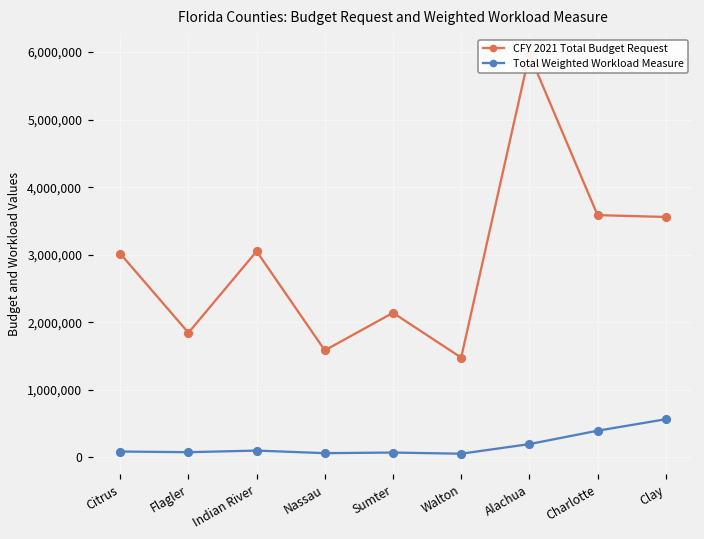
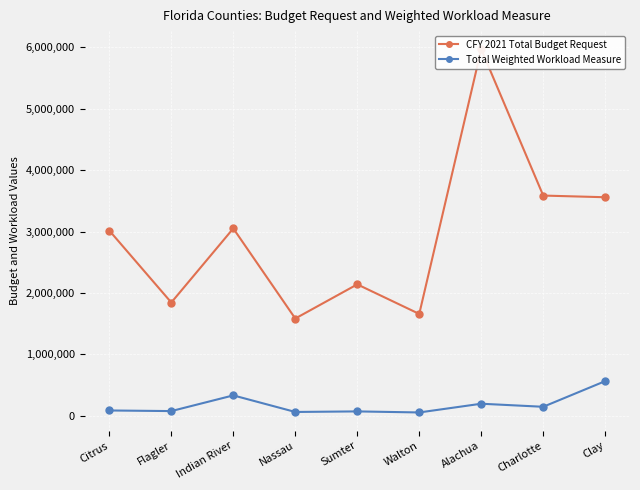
Total Weighted Workload Measure, Indian River: 100,000 -> 300,000
CFY 2021 Total Budget Request, Walton: 1,500,000 -> 1,700,000
Total Weighted Workload Measure, Charlotte: 400,000 -> 100,000
